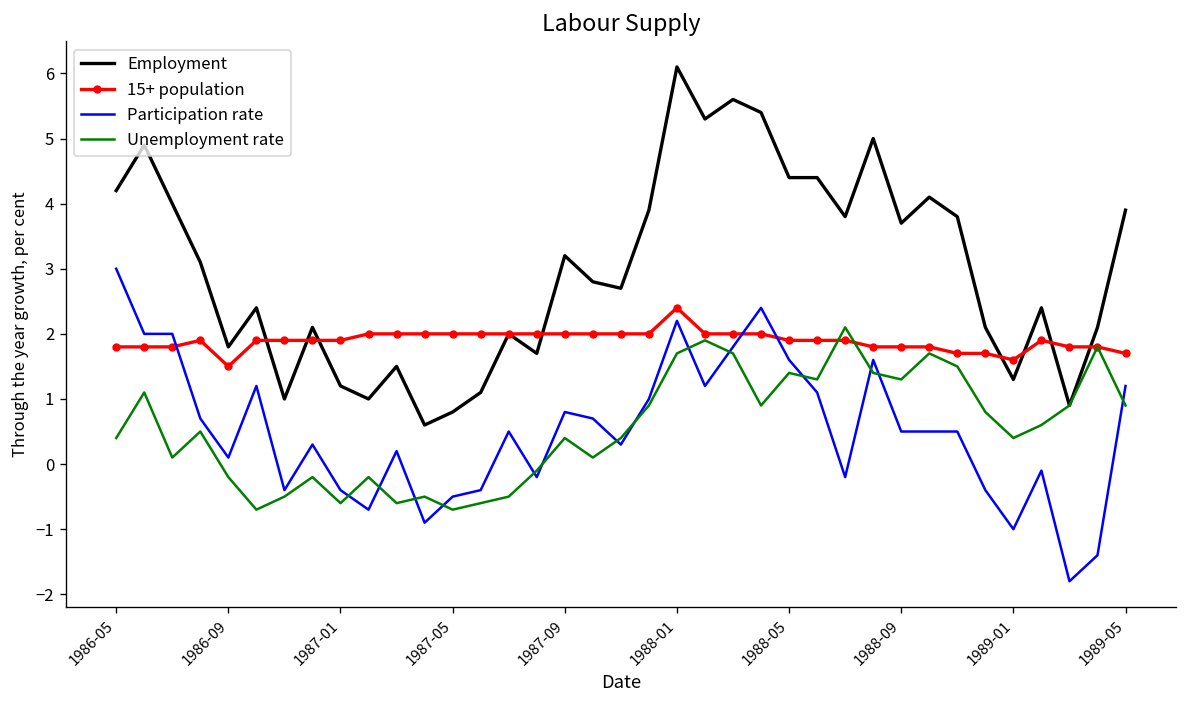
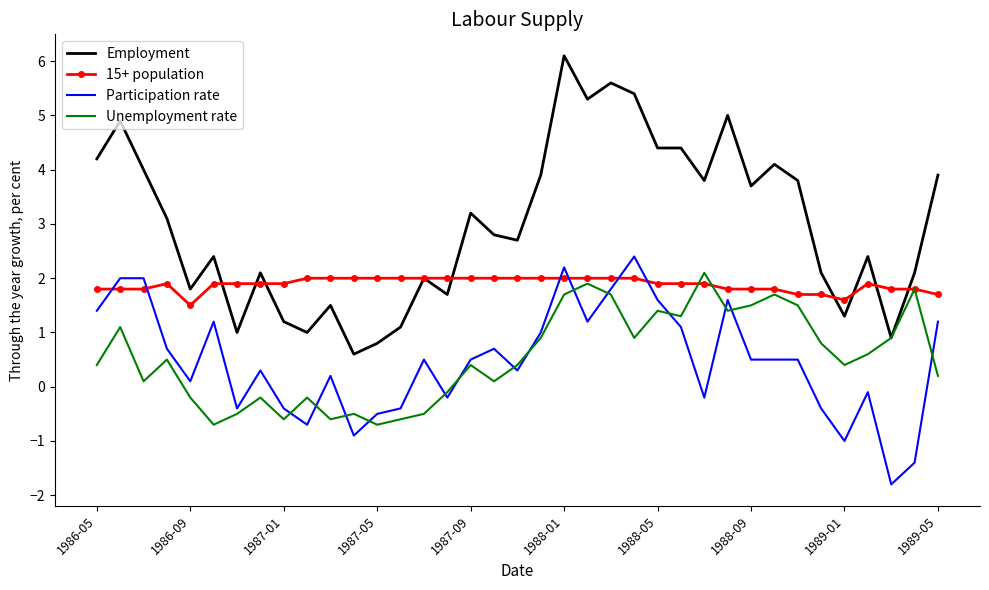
Participation rate, 1986-05: 3.0 -> 1.4
Participation rate, 1987-09: 0.8 -> 0.5
15+ population, 1988-01: 2.4 -> 2.0
Unemployment rate, 1988-09: 1.3 -> 1.5
Unemployment rate, 1989-05: 0.9 -> 0.2
